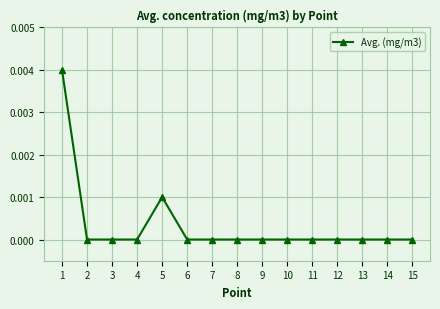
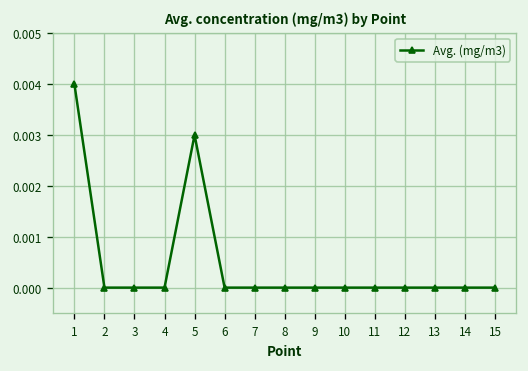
5: 0.001 -> 0.003
